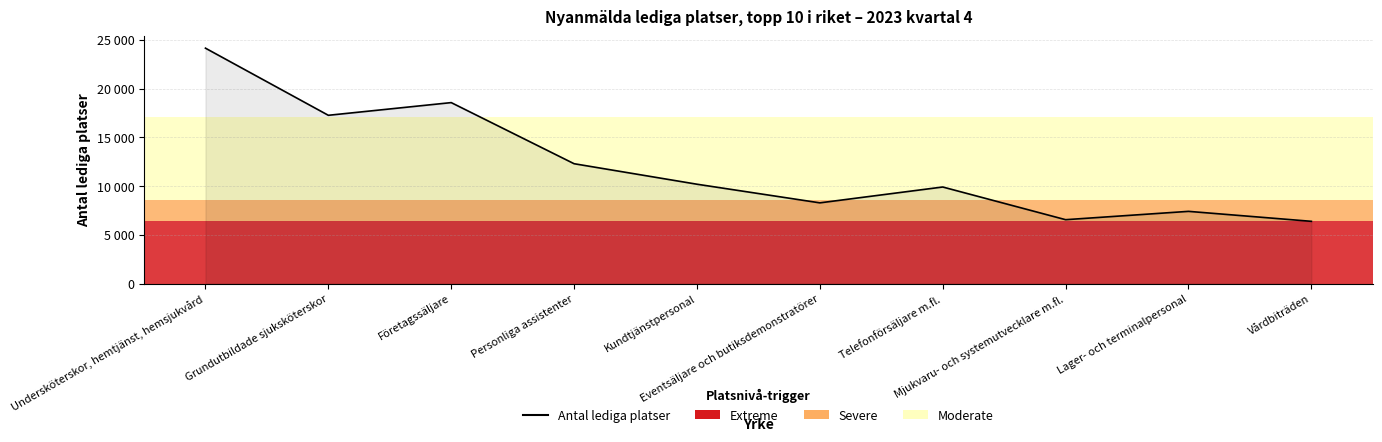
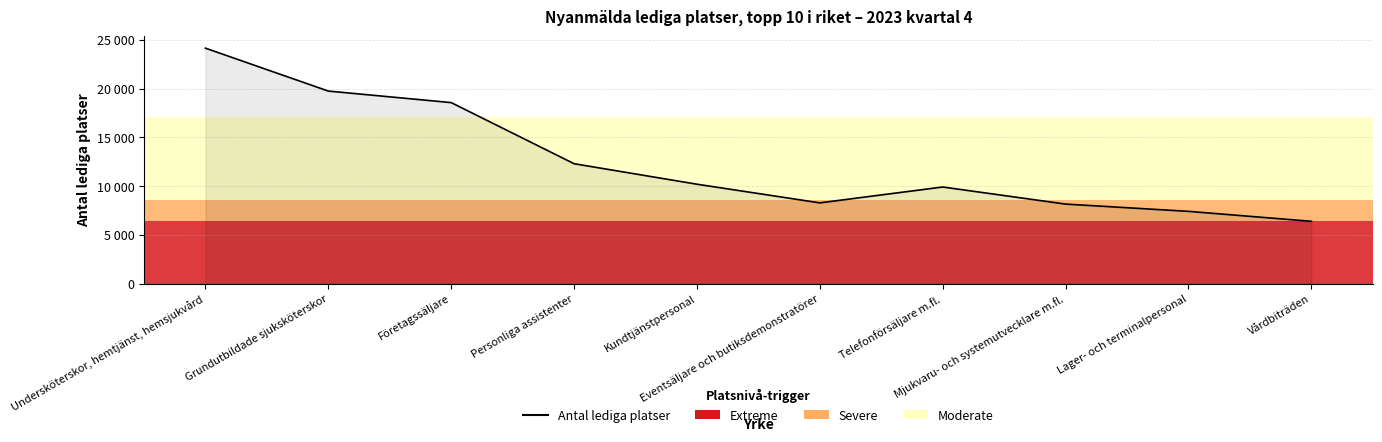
Grundutbildade sjuksköterskor: 17000 -> 20000
Mjukvaru- och systemutvecklare m.fl.: 7000 -> 8000
